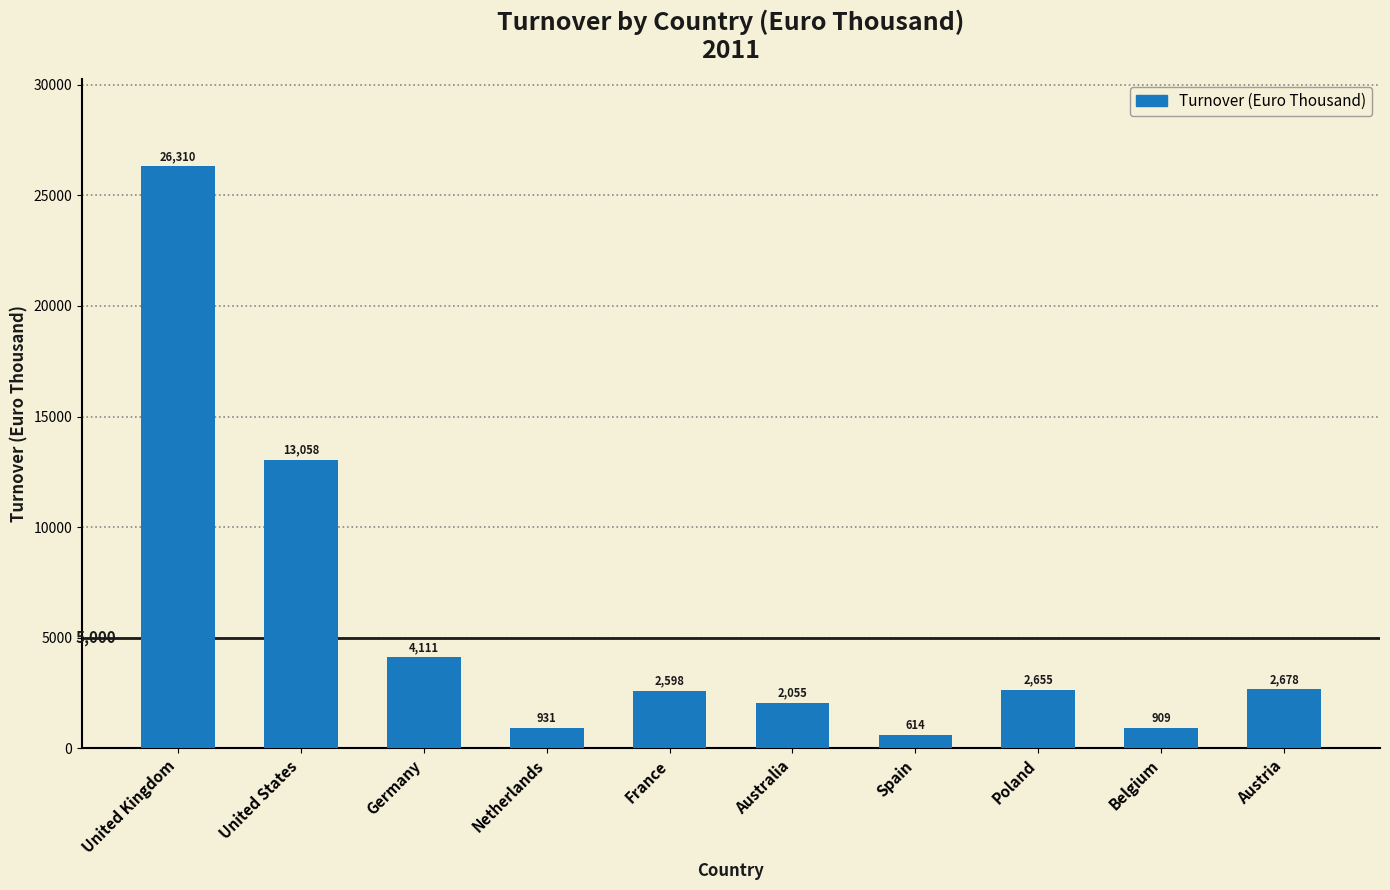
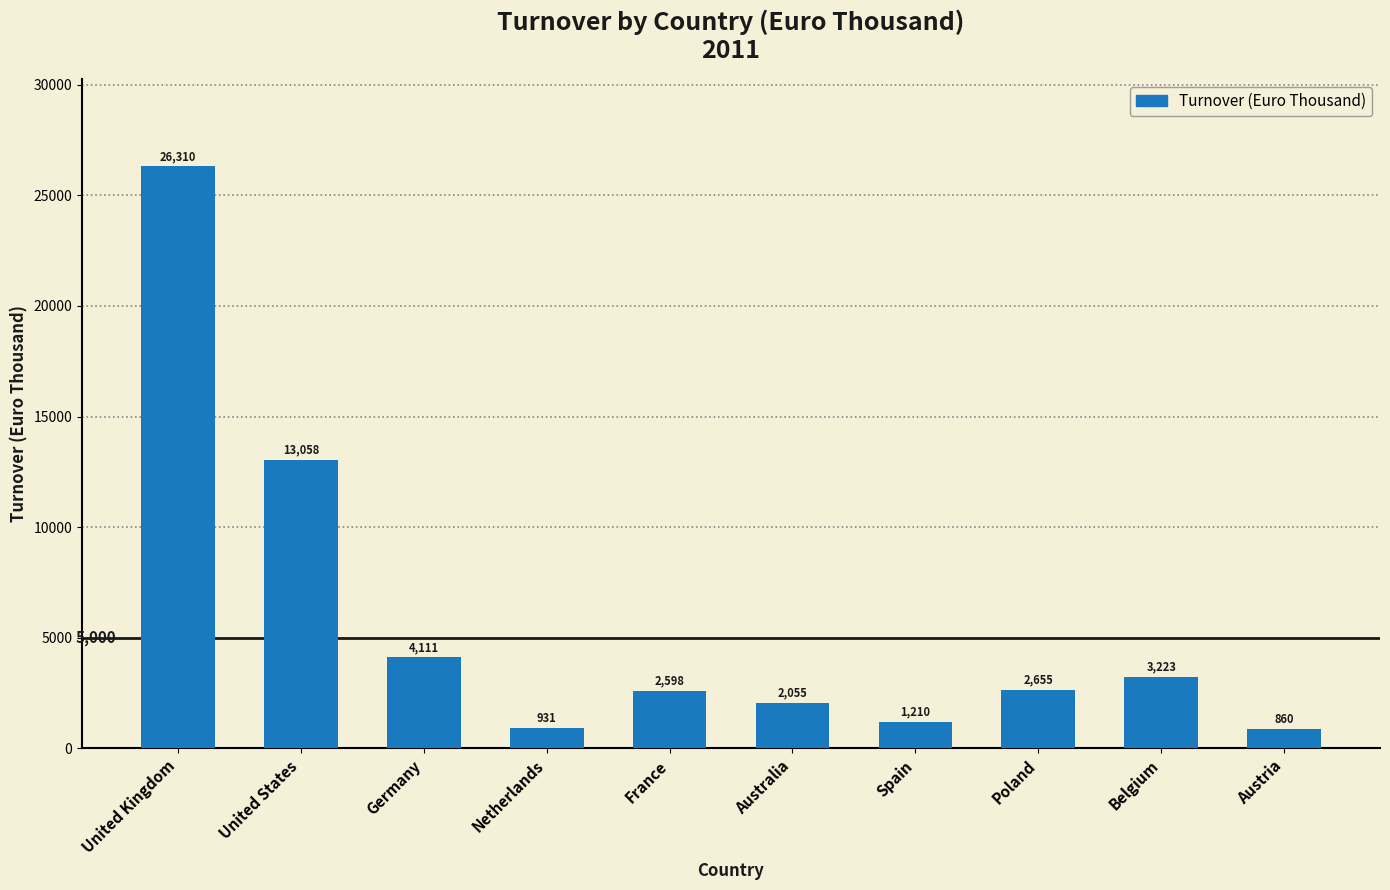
Spain: 614 -> 1,210
Belgium: 909 -> 3,223
Austria: 2,678 -> 860
